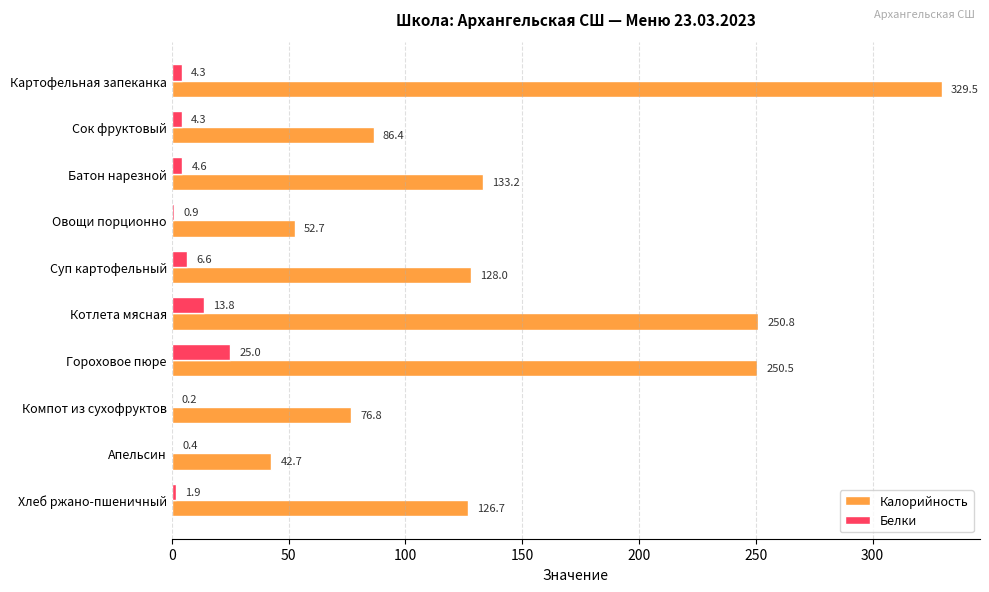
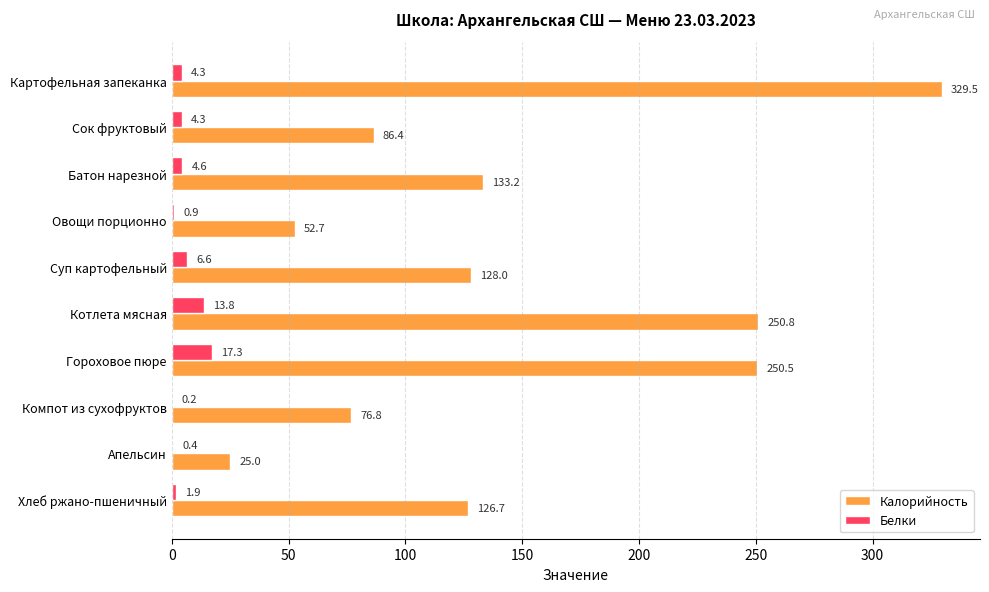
Белки, Гороховое пюре: 25.0 -> 17.3
Калорийность, Апельсин: 42.7 -> 25.0
